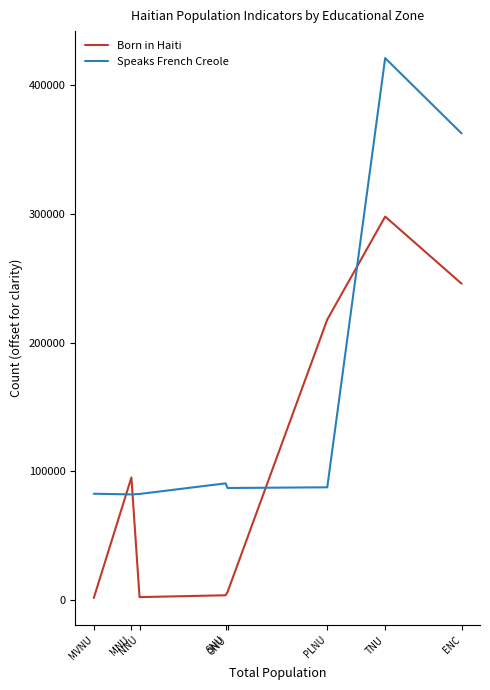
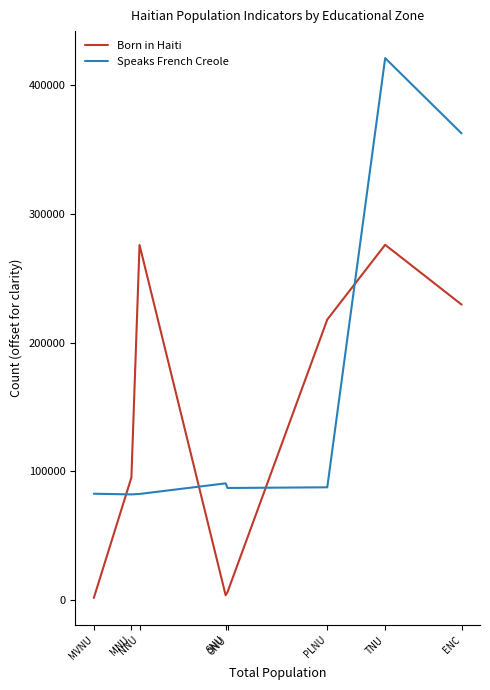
Born in Haiti, NNU: 2000 -> 276000
Born in Haiti, TNU: 298000 -> 276000
Born in Haiti, ENC: 246000 -> 230000
